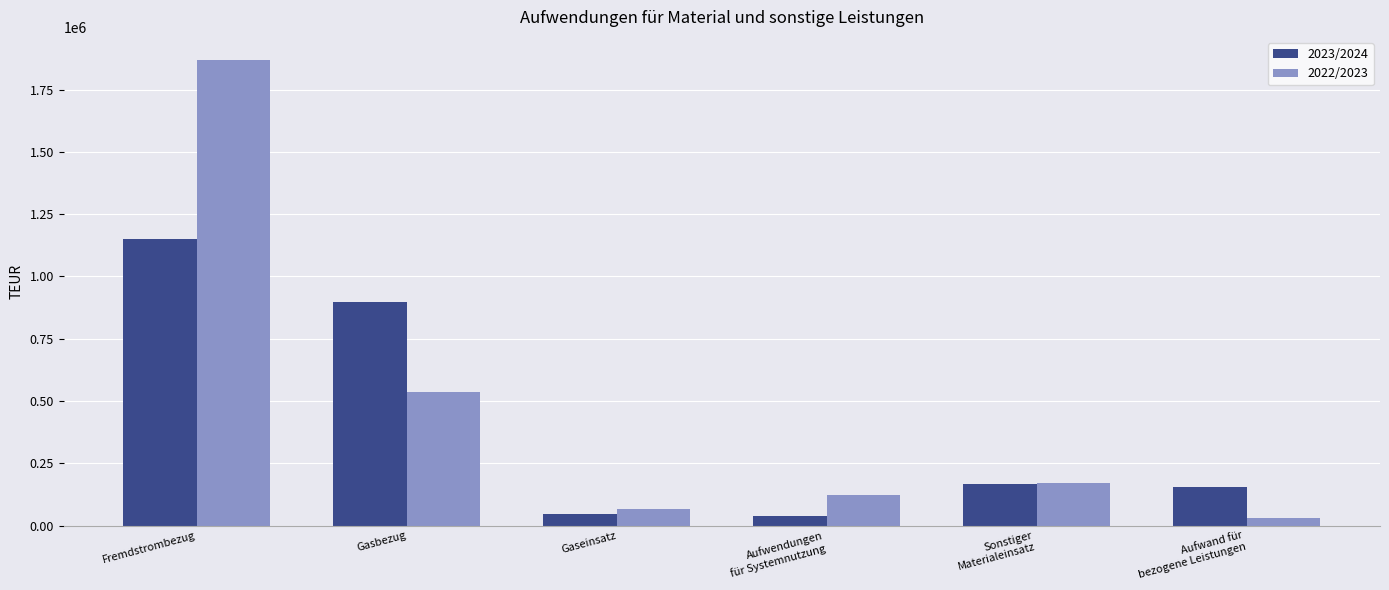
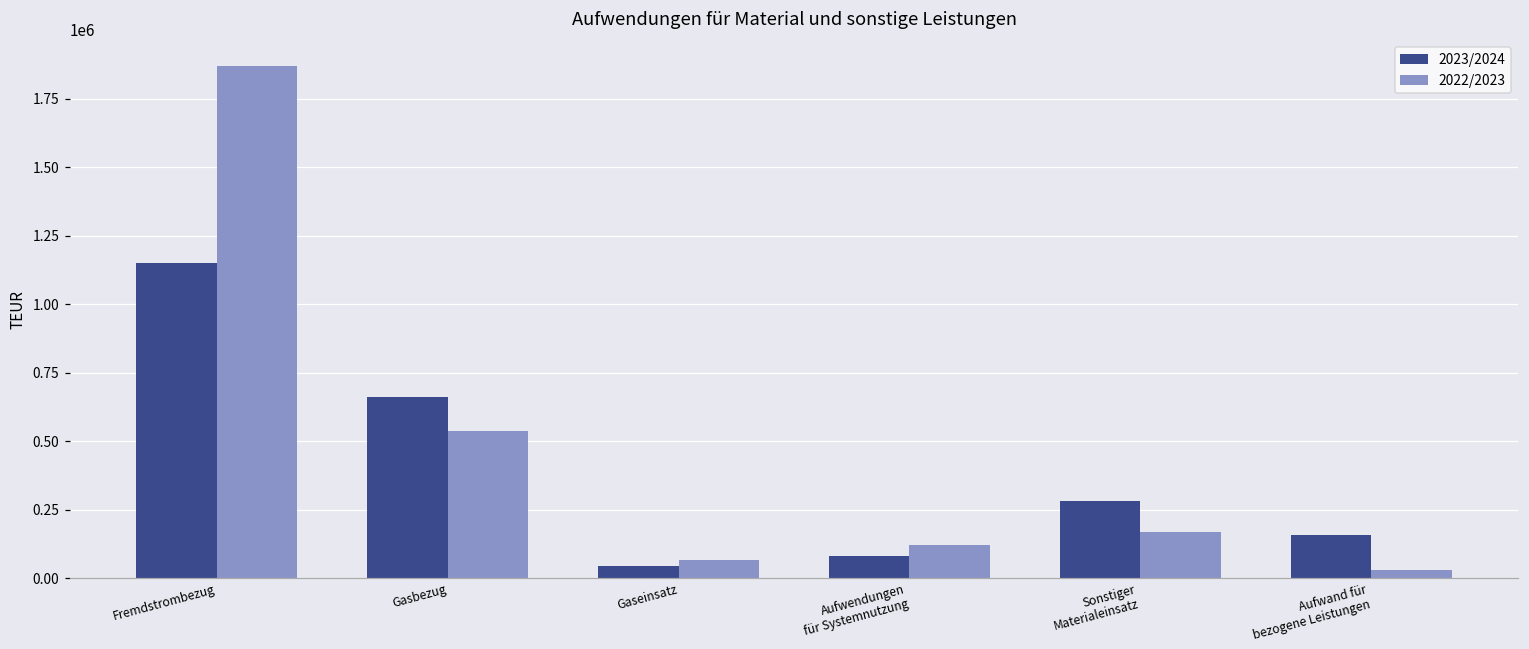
2023/2024, Gasbezug: 900000 -> 660000
2023/2024, Aufwendungen für Systemnutzung: 40000 -> 80000
2023/2024, Sonstiger Materialeinsatz: 170000 -> 280000
